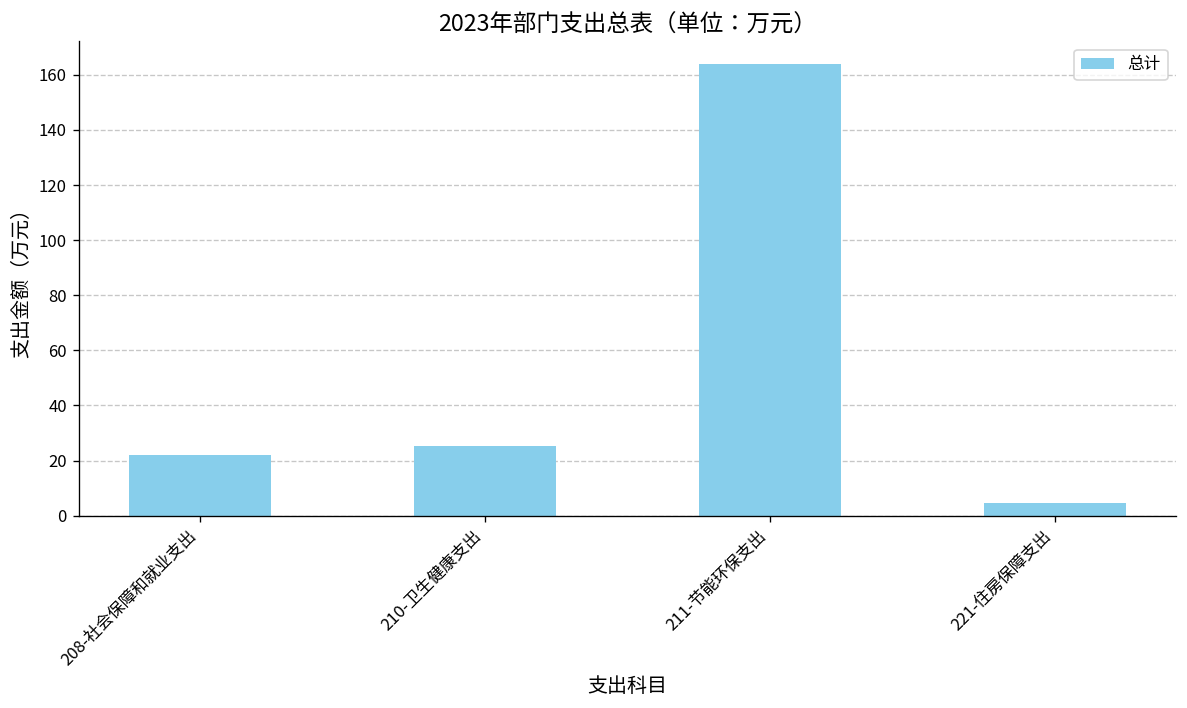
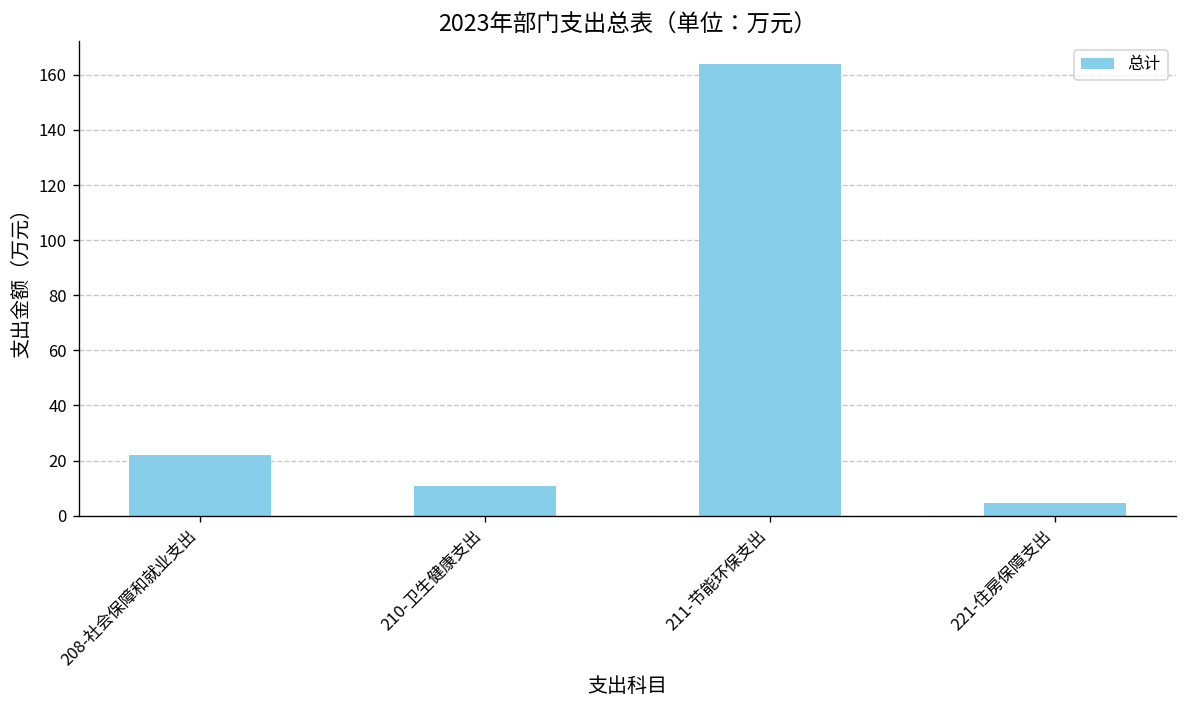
210-卫生健康支出: 25 -> 11
